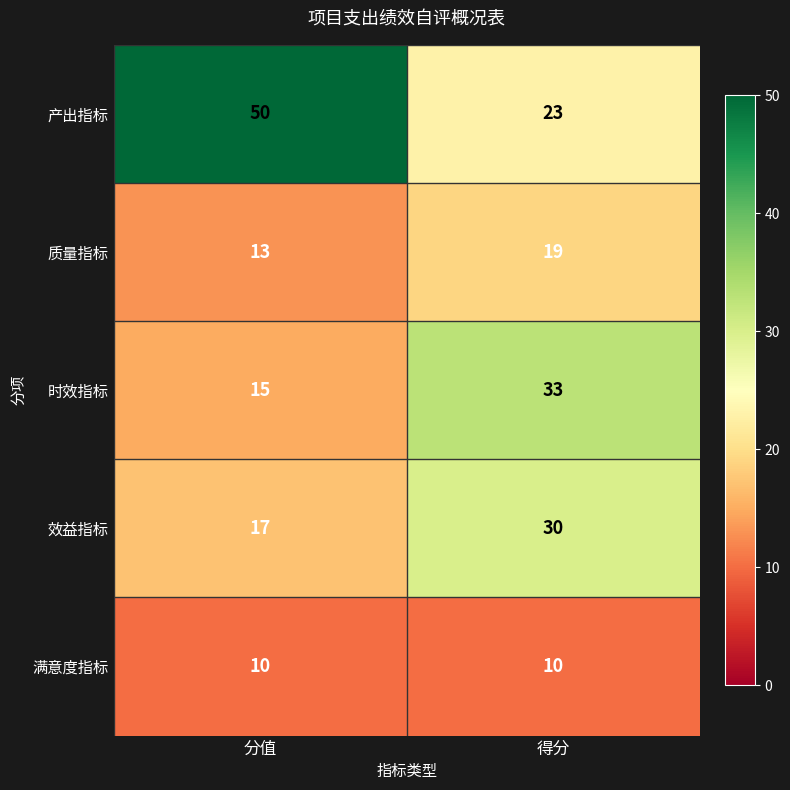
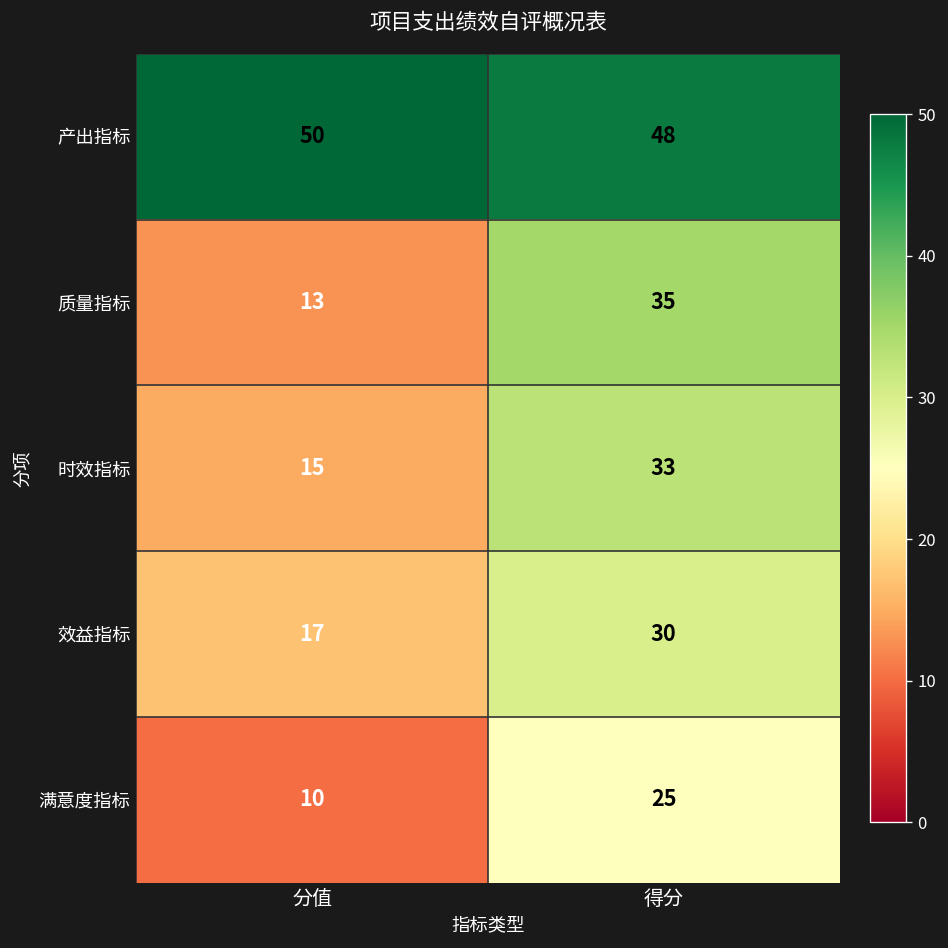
产出指标, 得分: 23 -> 48
质量指标, 得分: 19 -> 35
满意度指标, 得分: 10 -> 25
